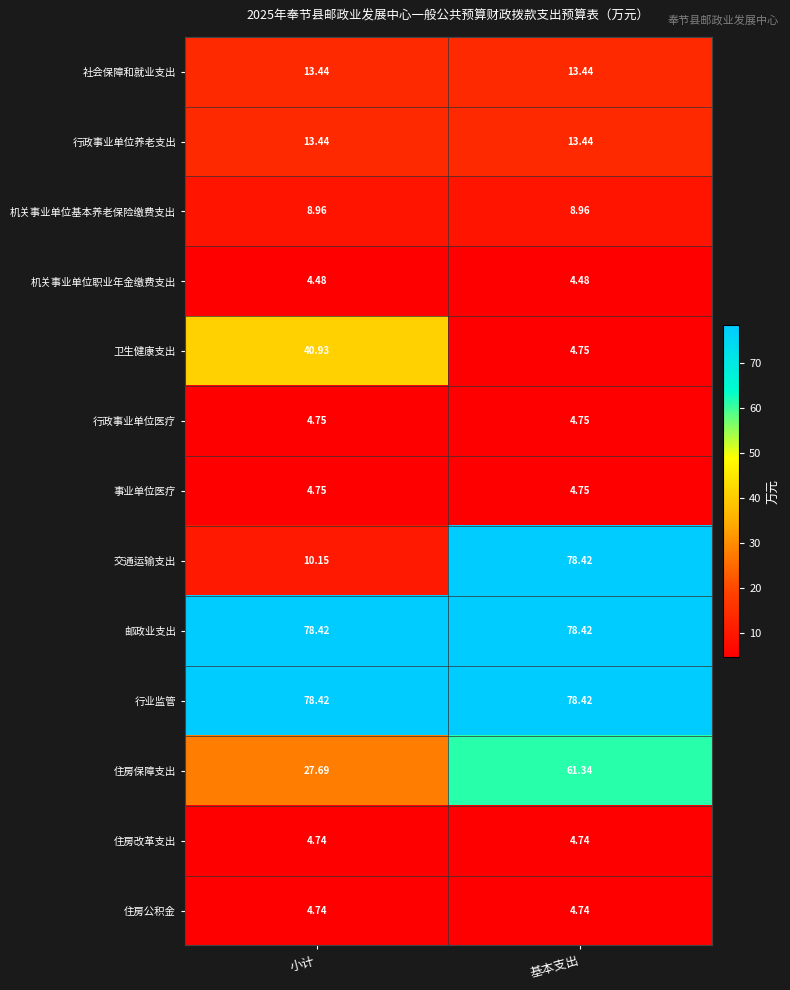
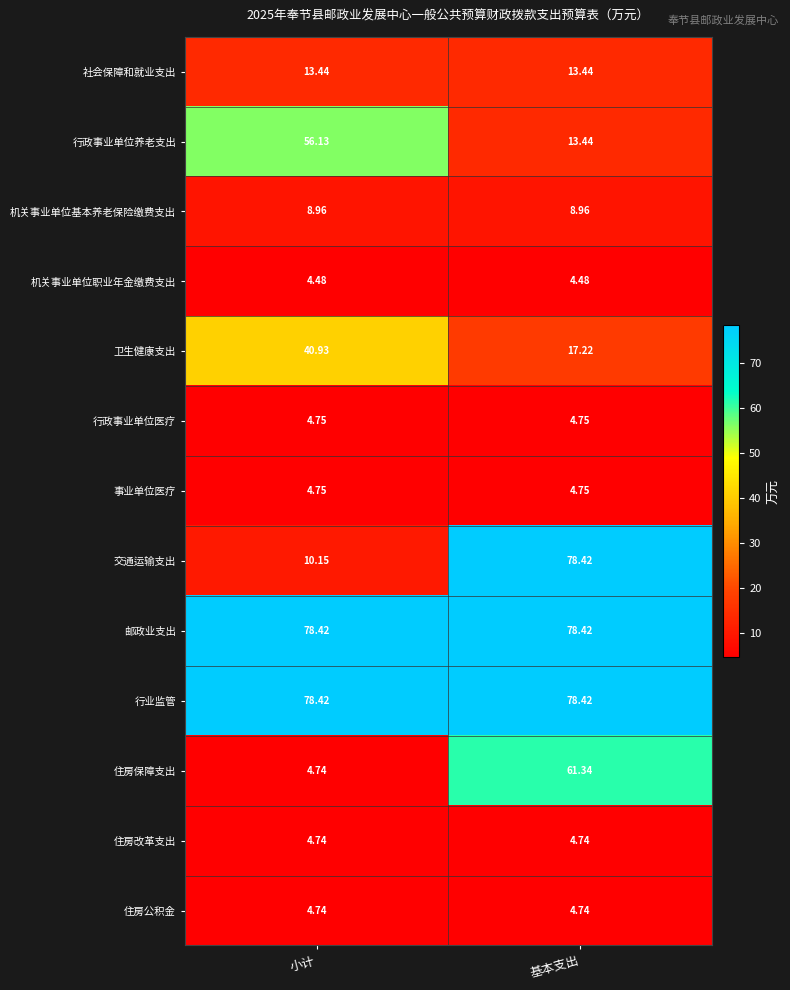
行政事业单位养老支出, 小计: 13.44 -> 56.13
卫生健康支出, 基本支出: 4.75 -> 17.22
住房保障支出, 小计: 27.69 -> 4.74
